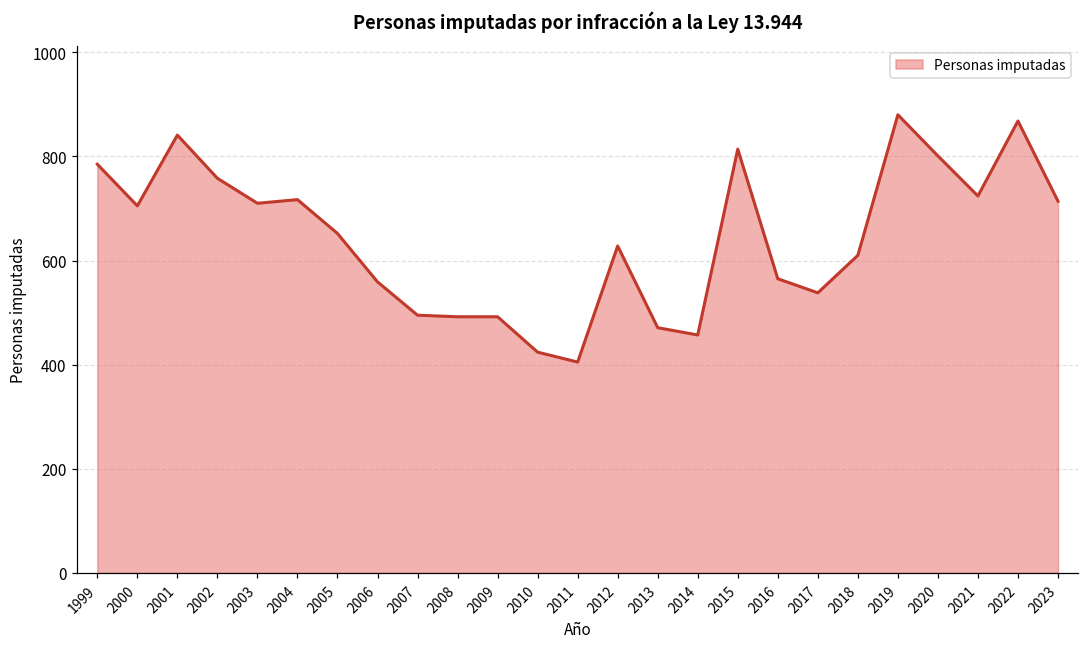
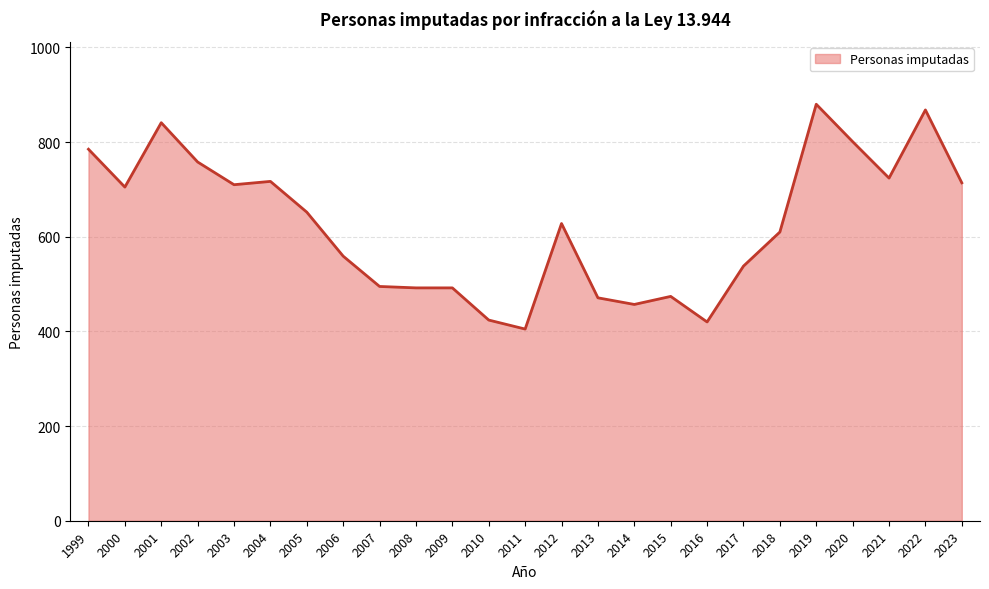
2015: 810 -> 470
2016: 570 -> 420
